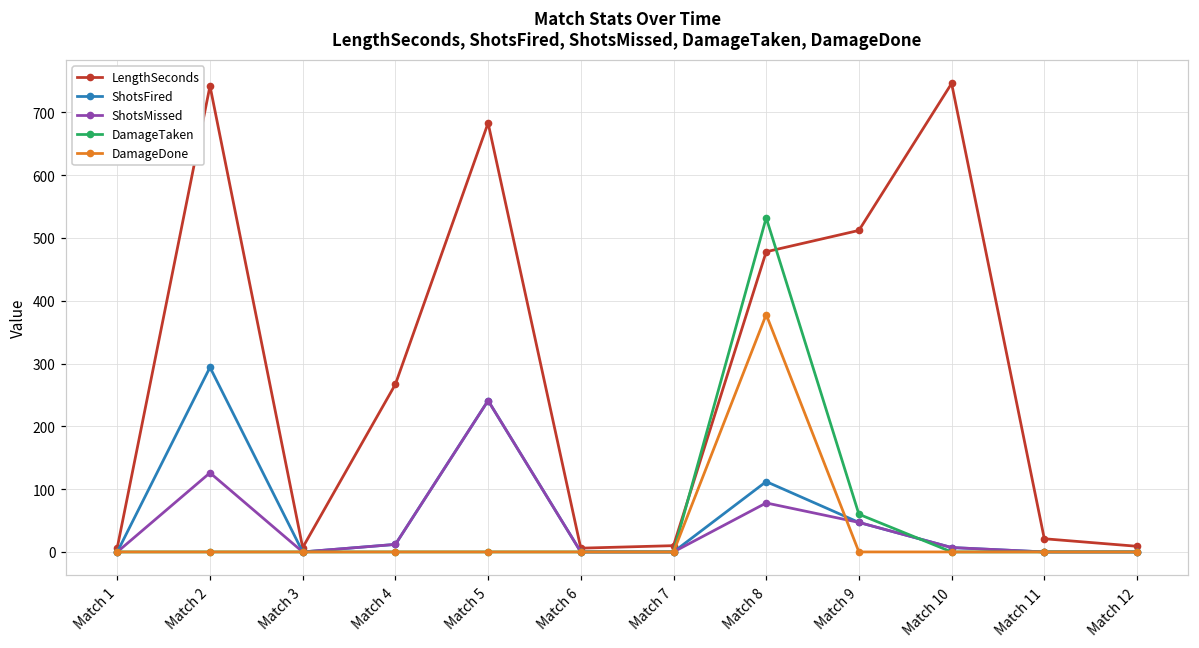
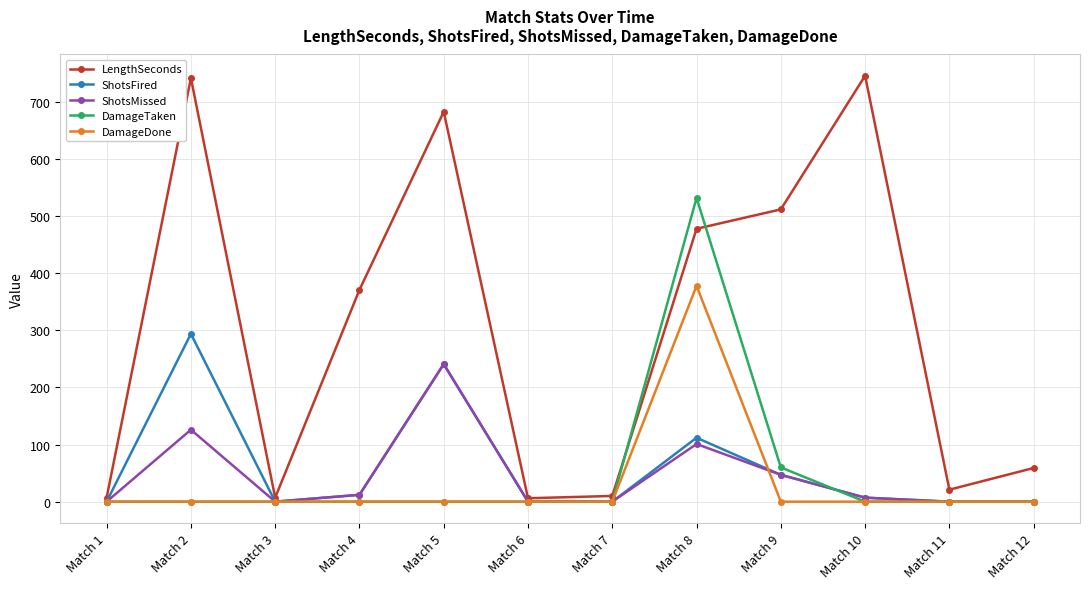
LengthSeconds, Match 4: 270 -> 370
ShotsMissed, Match 8: 80 -> 100
LengthSeconds, Match 12: 10 -> 60
